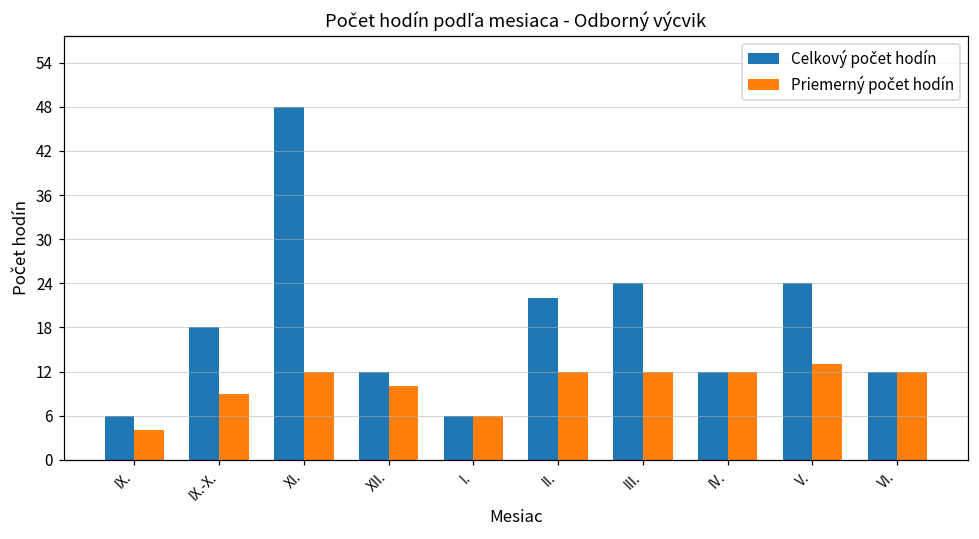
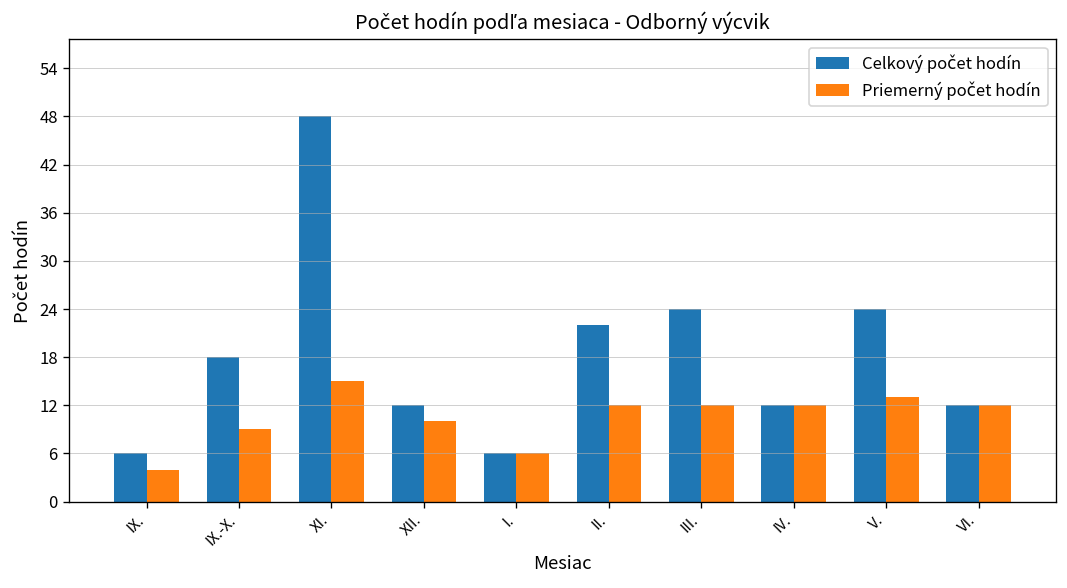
Priemerný počet hodín, XI.: 12 -> 15
